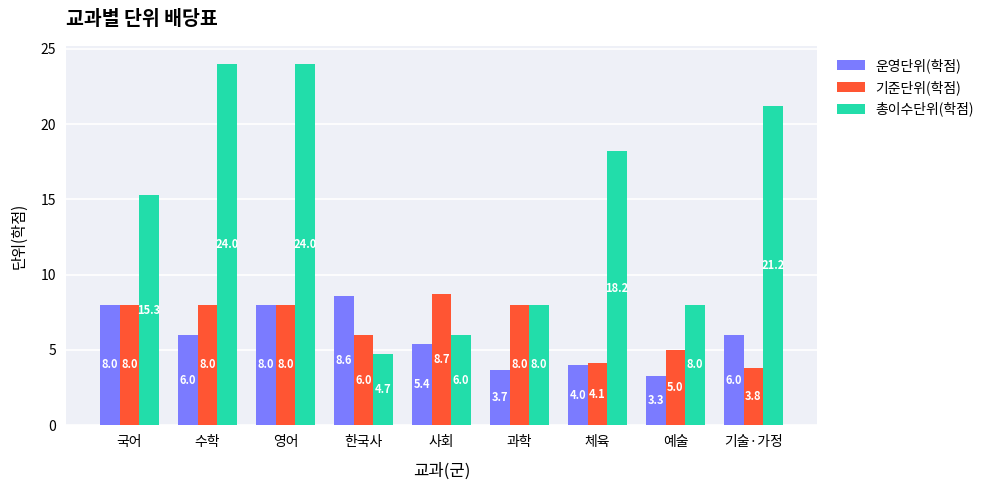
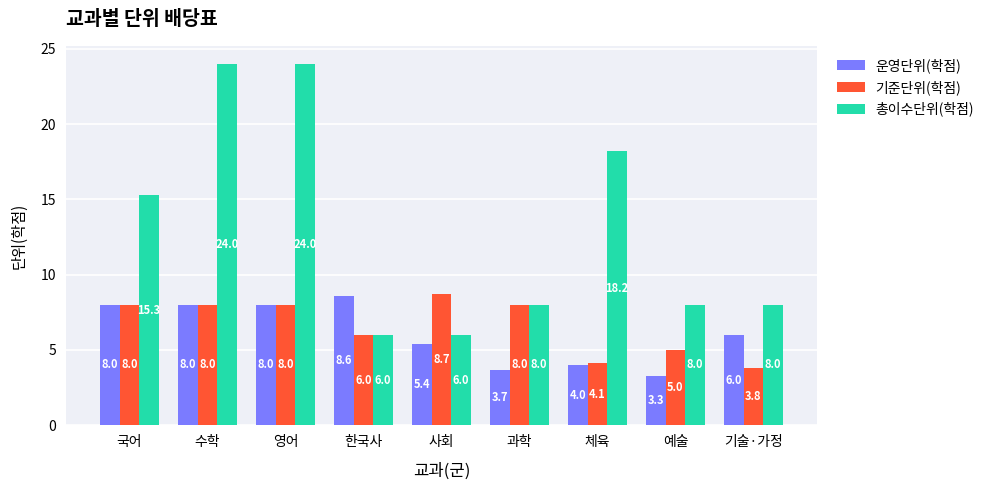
운영단위(학점), 수학: 6.0 -> 8.0
총이수단위(학점), 한국사: 4.7 -> 6.0
총이수단위(학점), 기술·가정: 21.2 -> 8.0
